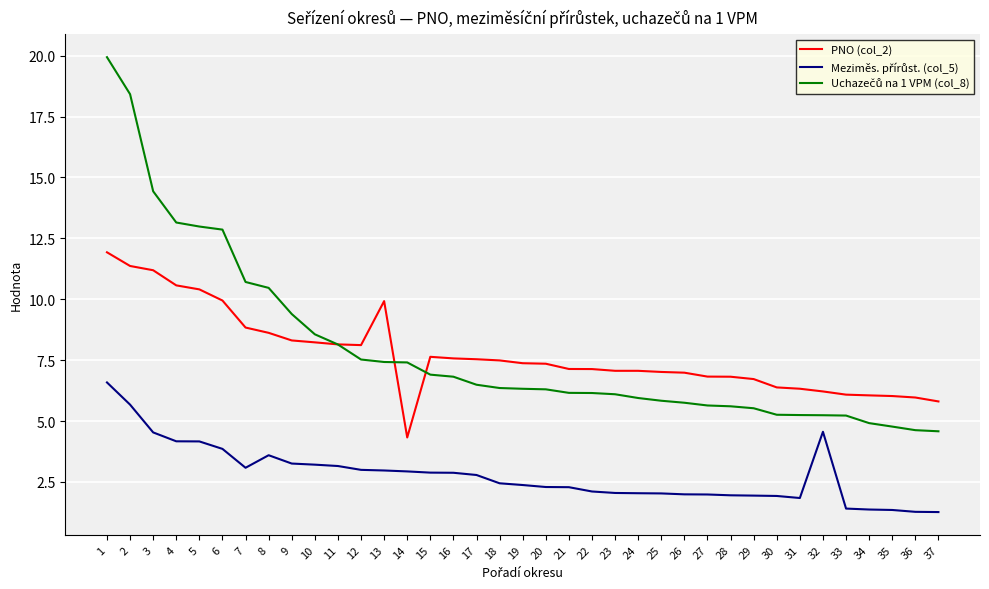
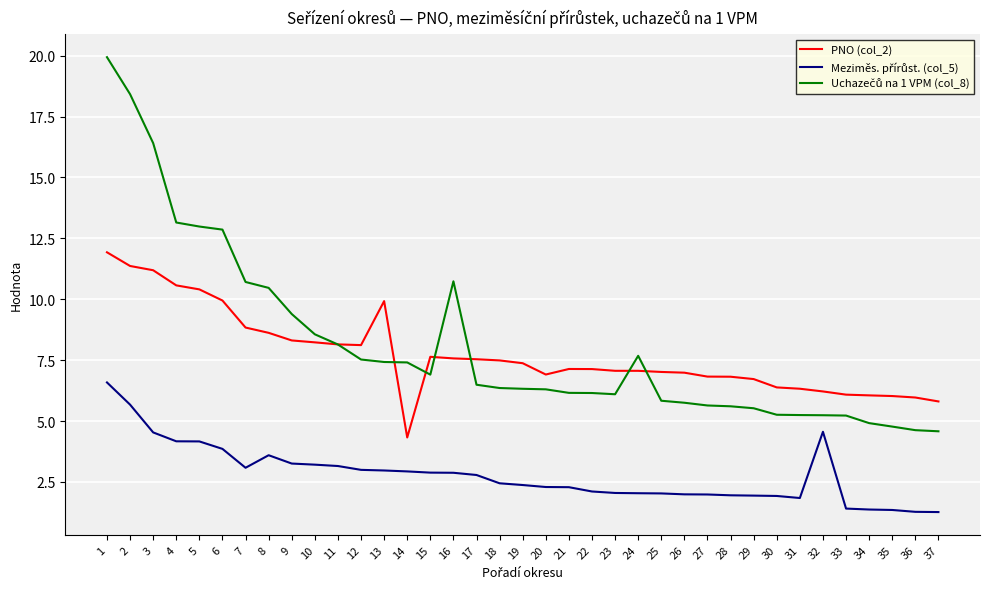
Uchazečů na 1 VPM (col_8), 3: 14.4 -> 16.4
Uchazečů na 1 VPM (col_8), 16: 6.8 -> 10.7
PNO (col_2), 20: 7.4 -> 6.9
Uchazečů na 1 VPM (col_8), 24: 5.9 -> 7.7
